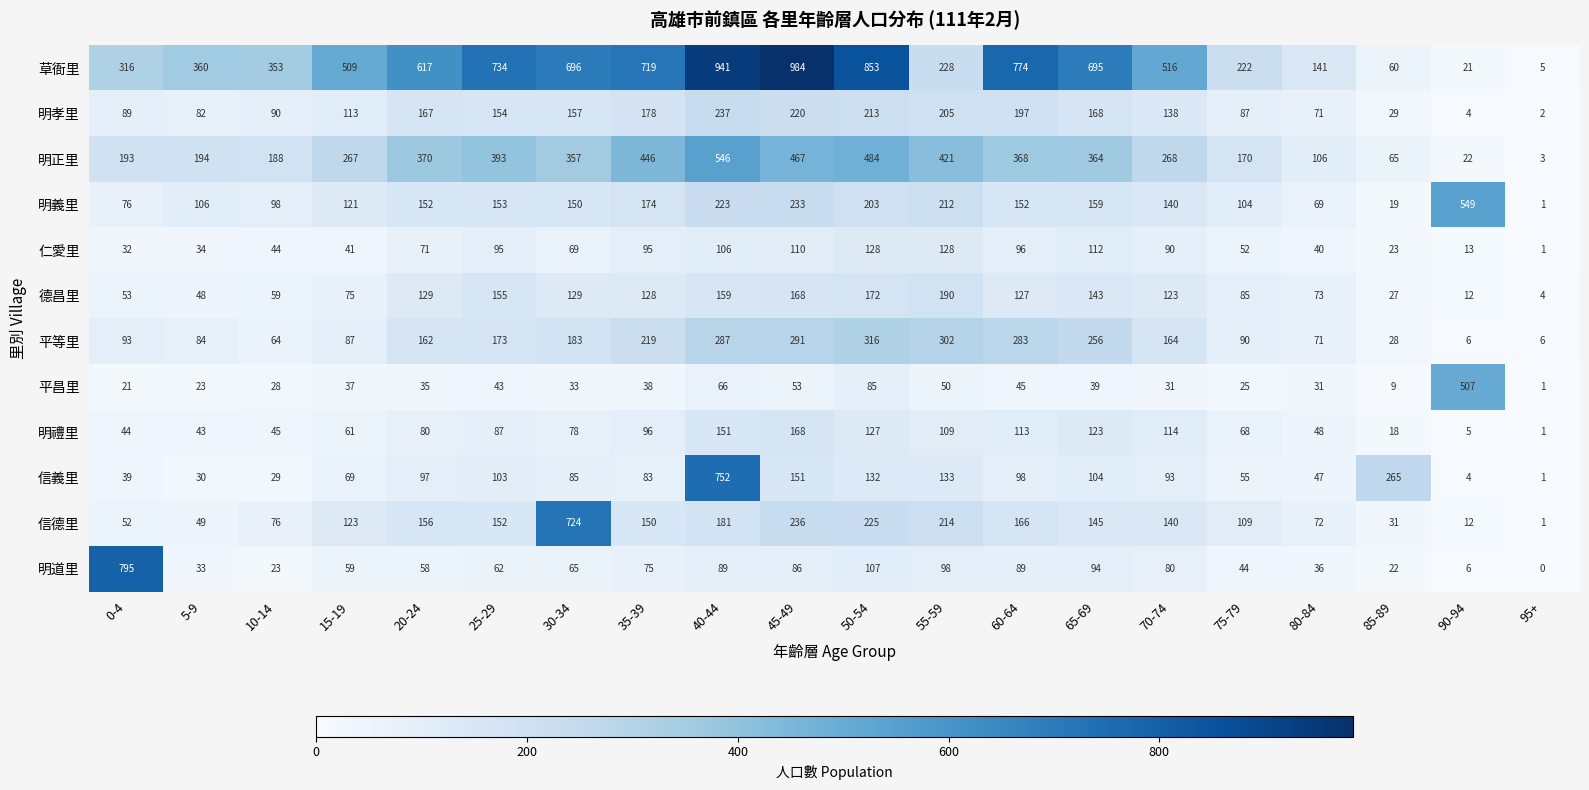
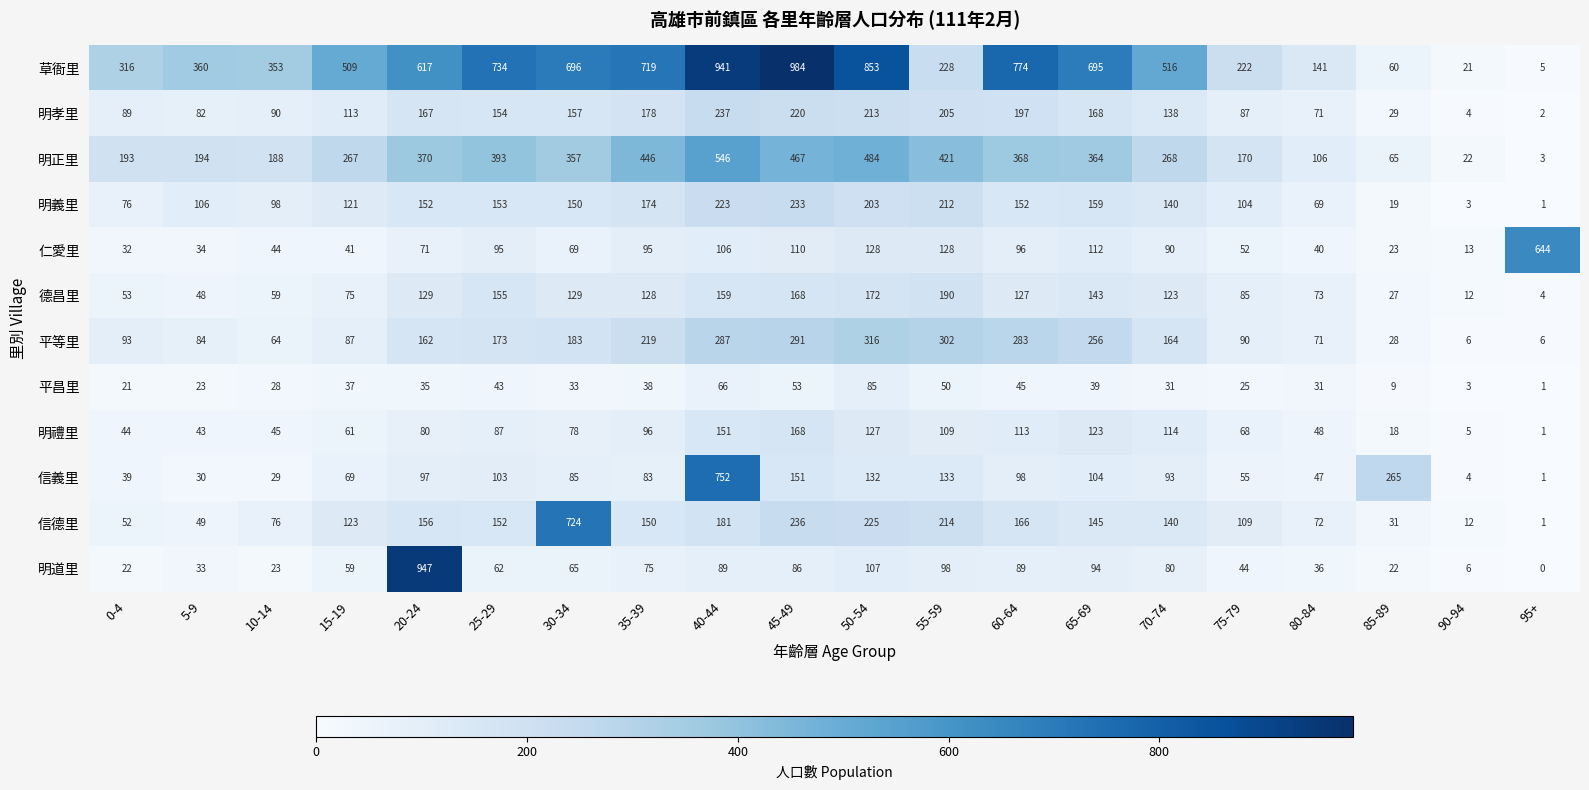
明義里, 90-94: 549 -> 3
仁愛里, 95+: 1 -> 644
平昌里, 90-94: 507 -> 3
明道里, 0-4: 795 -> 22
明道里, 20-24: 58 -> 947
